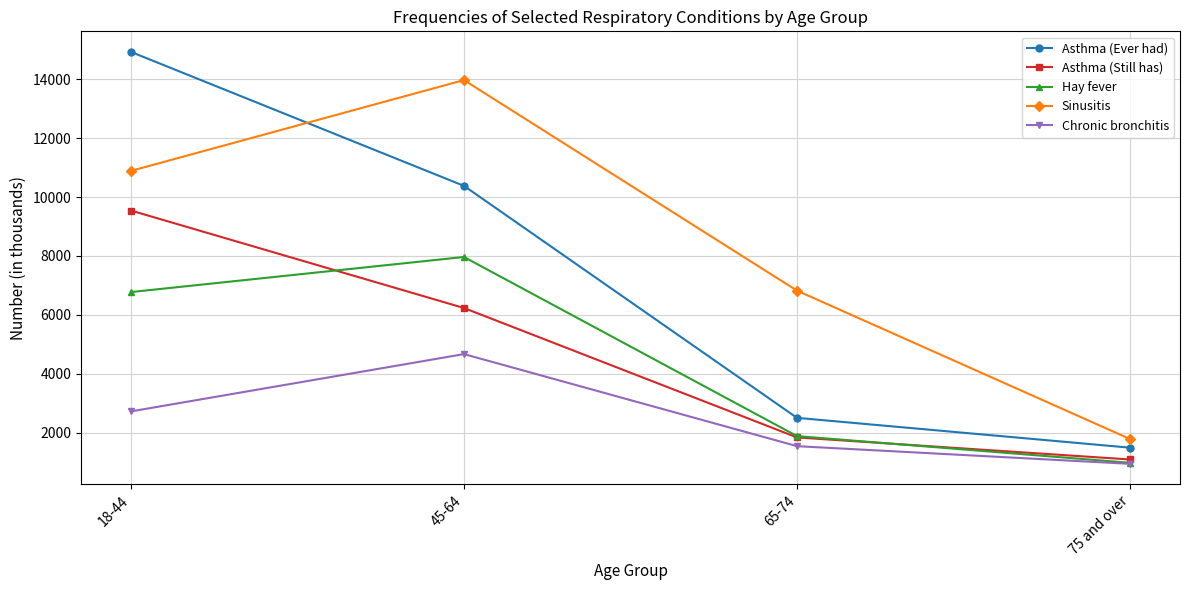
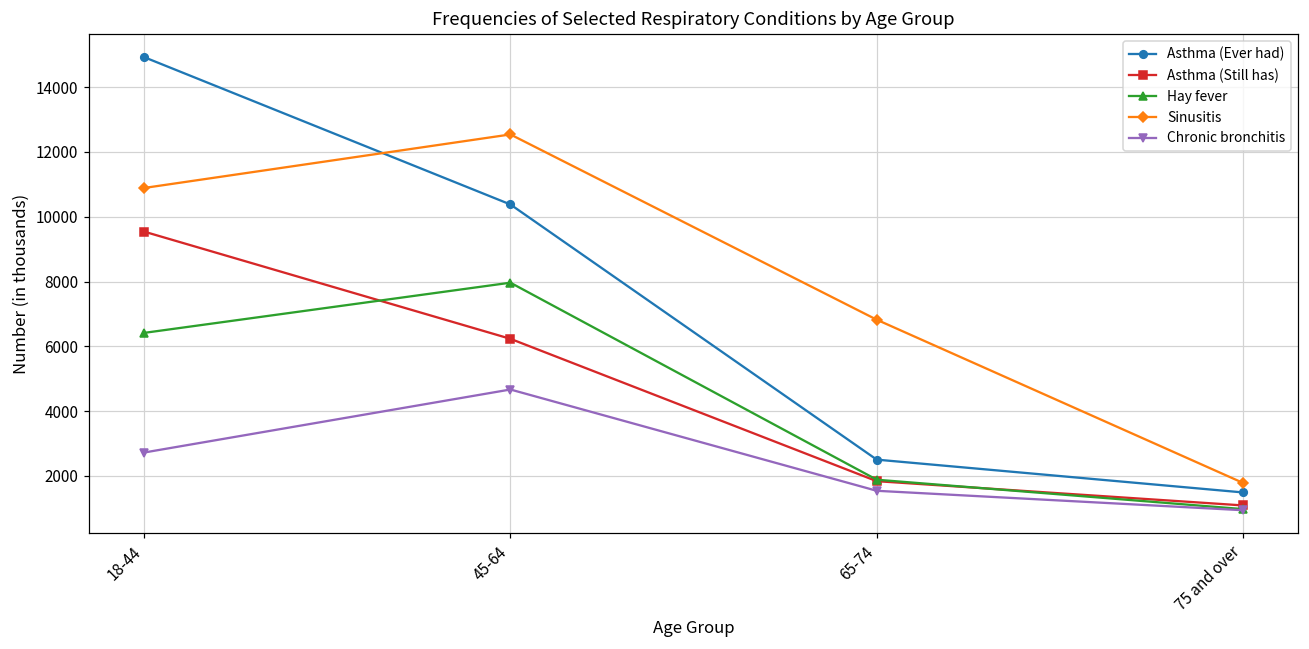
Hay fever, 18-44: 6800 -> 6400
Sinusitis, 45-64: 14000 -> 12500
